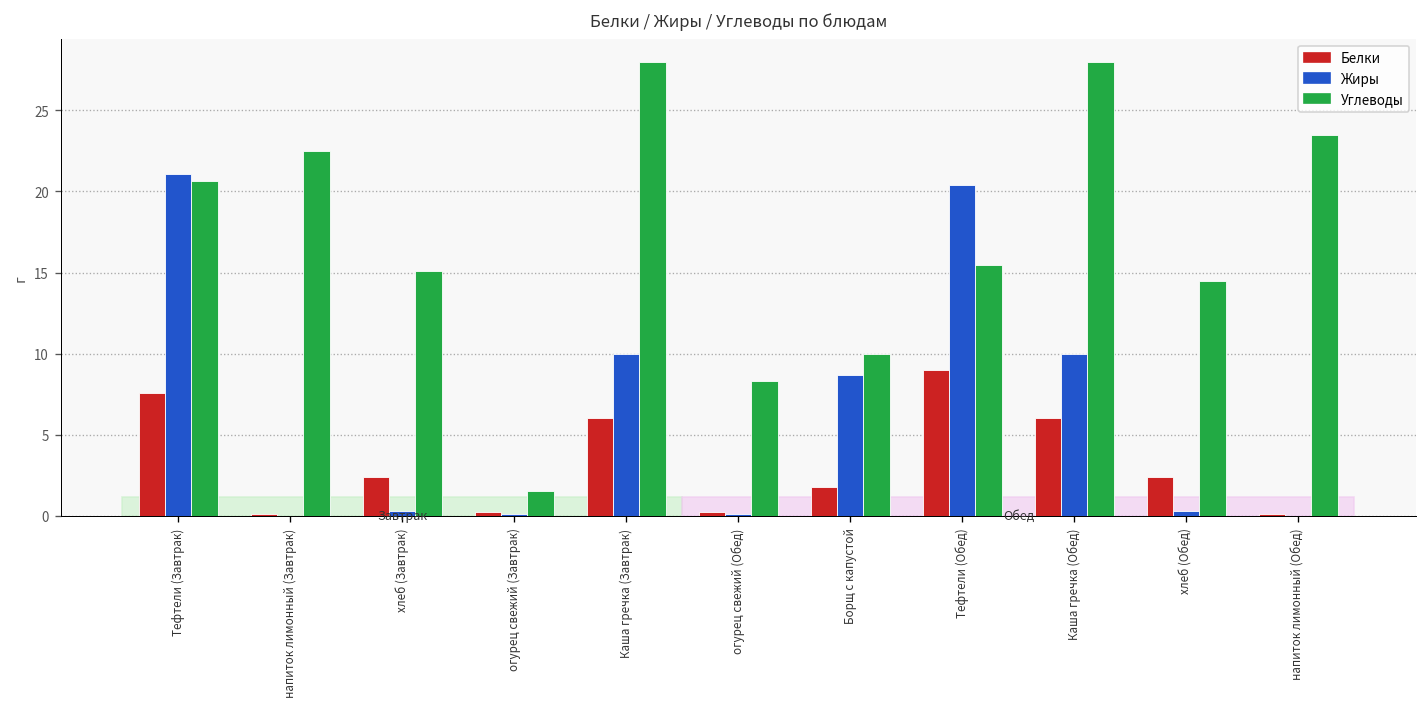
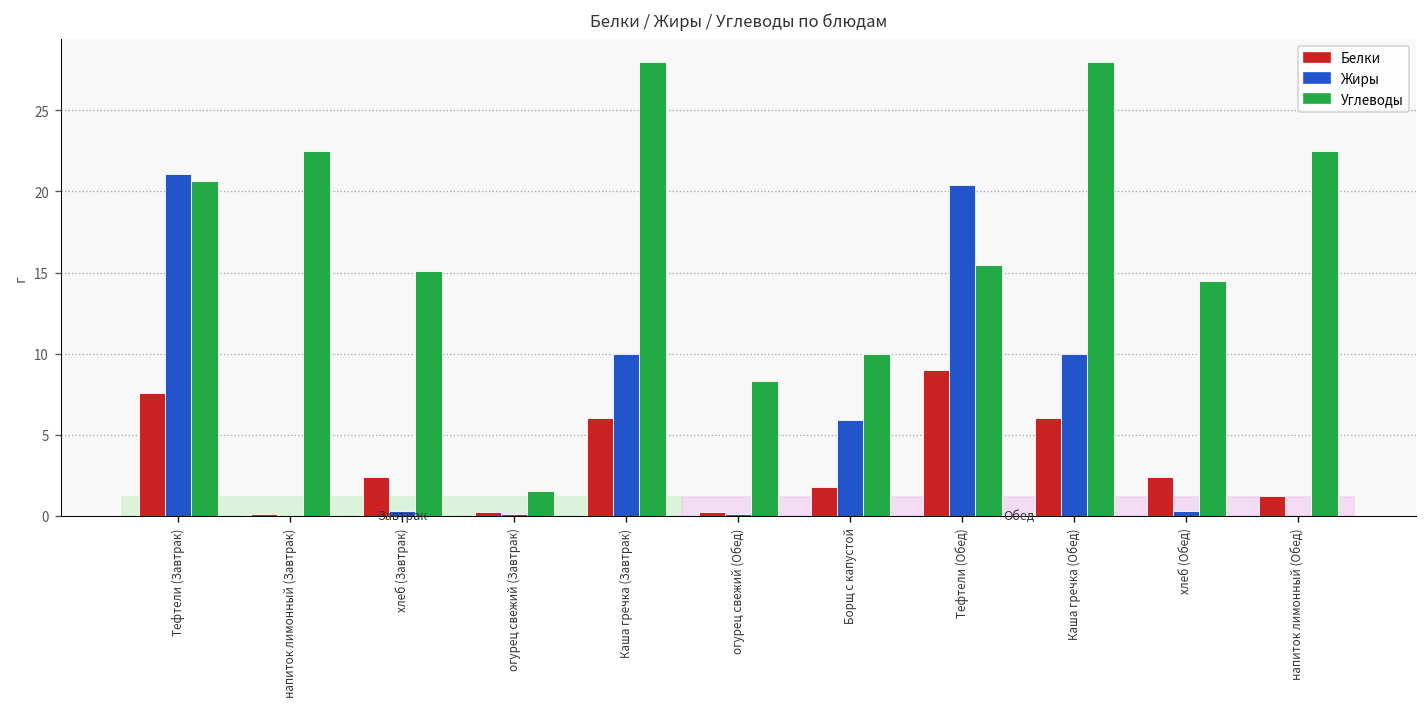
Жиры, Борщ с капустой: 8.7 -> 5.9
Белки, напиток лимонный (Обед): 0.1 -> 1.2
Углеводы, напиток лимонный (Обед): 23.5 -> 22.5
